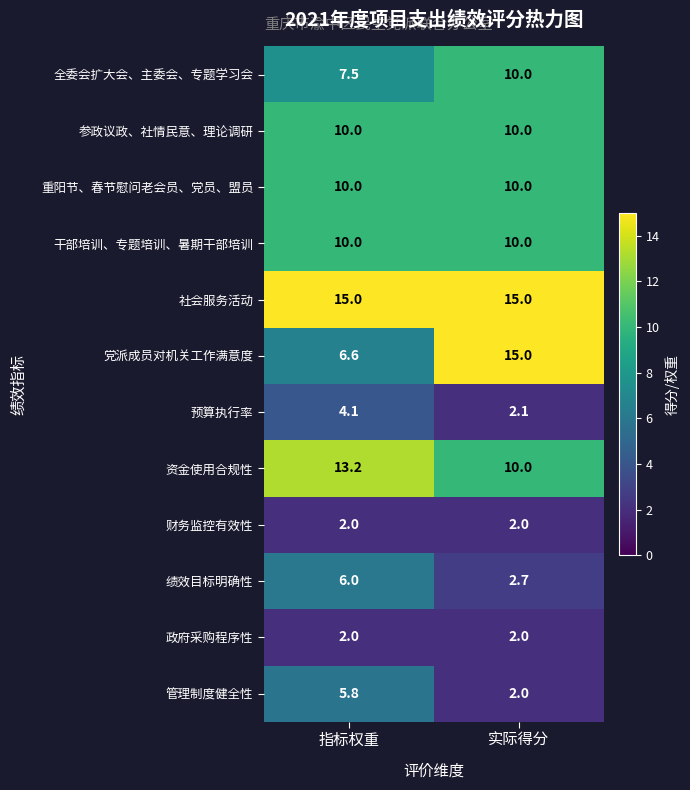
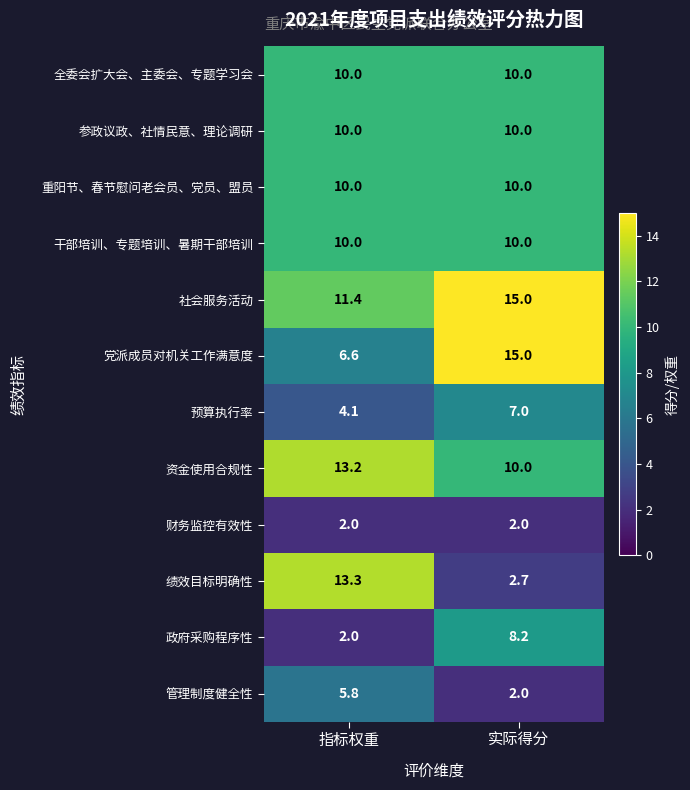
全委会扩大会、主委会、专题学习会, 指标权重: 7.5 -> 10.0
社会服务活动, 指标权重: 15.0 -> 11.4
预算执行率, 实际得分: 2.1 -> 7.0
绩效目标明确性, 指标权重: 6.0 -> 13.3
政府采购程序性, 实际得分: 2.0 -> 8.2
